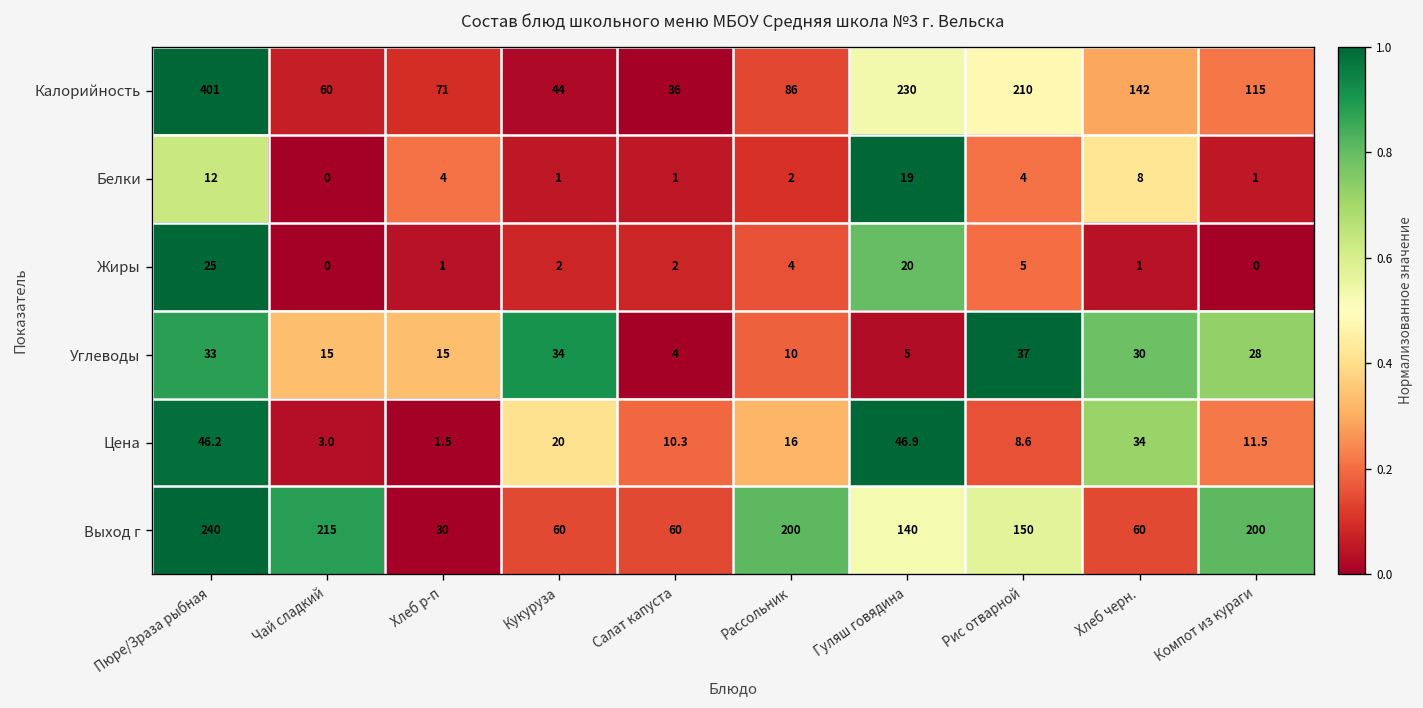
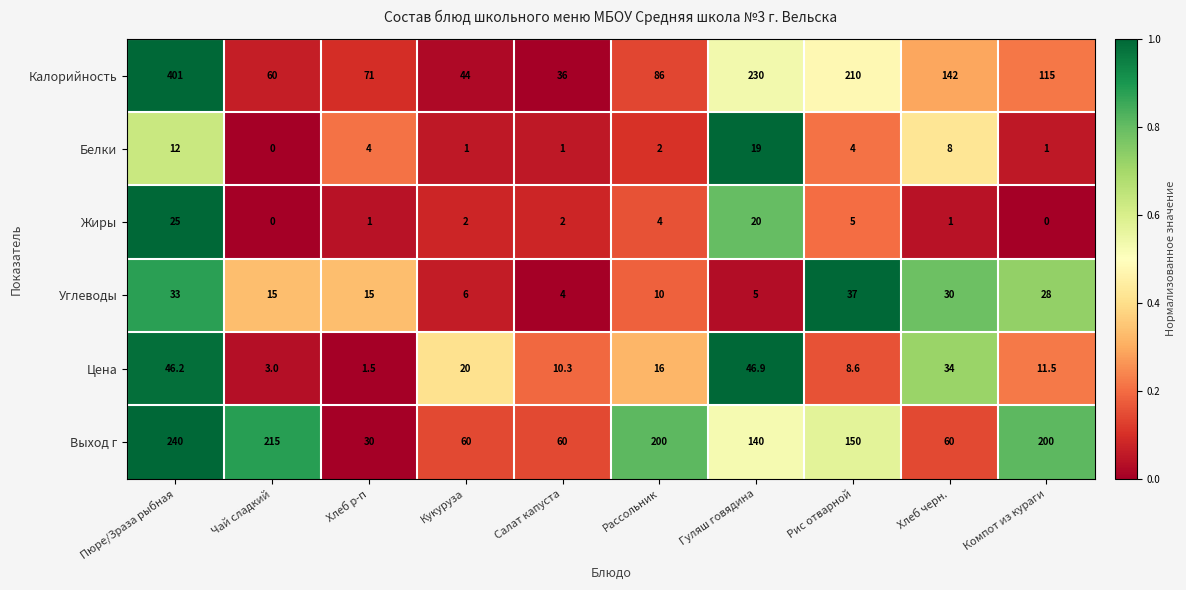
Углеводы, Кукуруза: 34 -> 6
